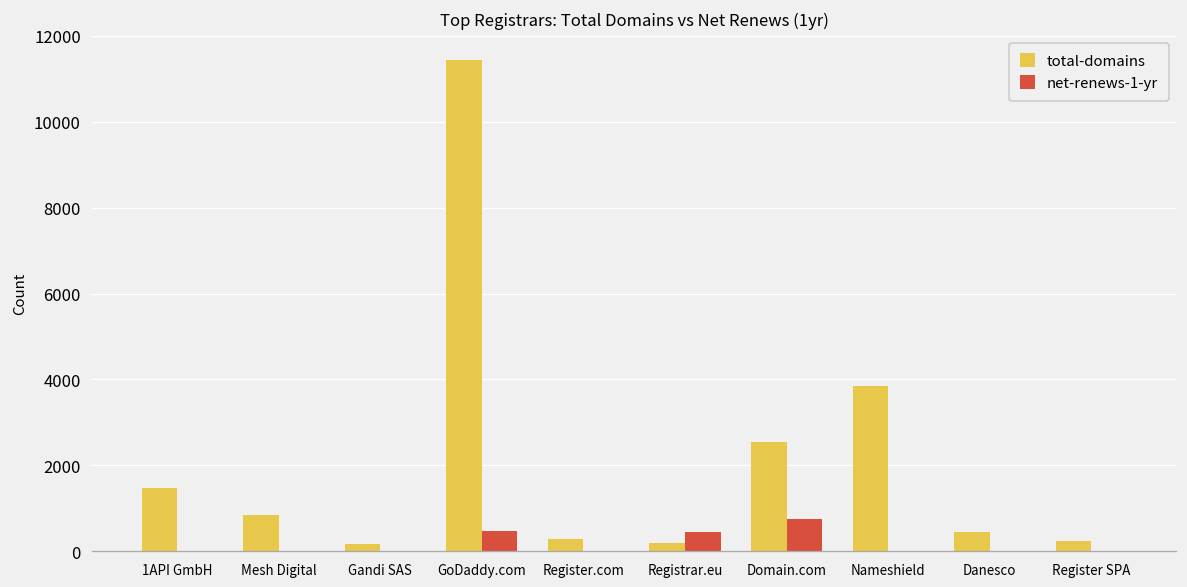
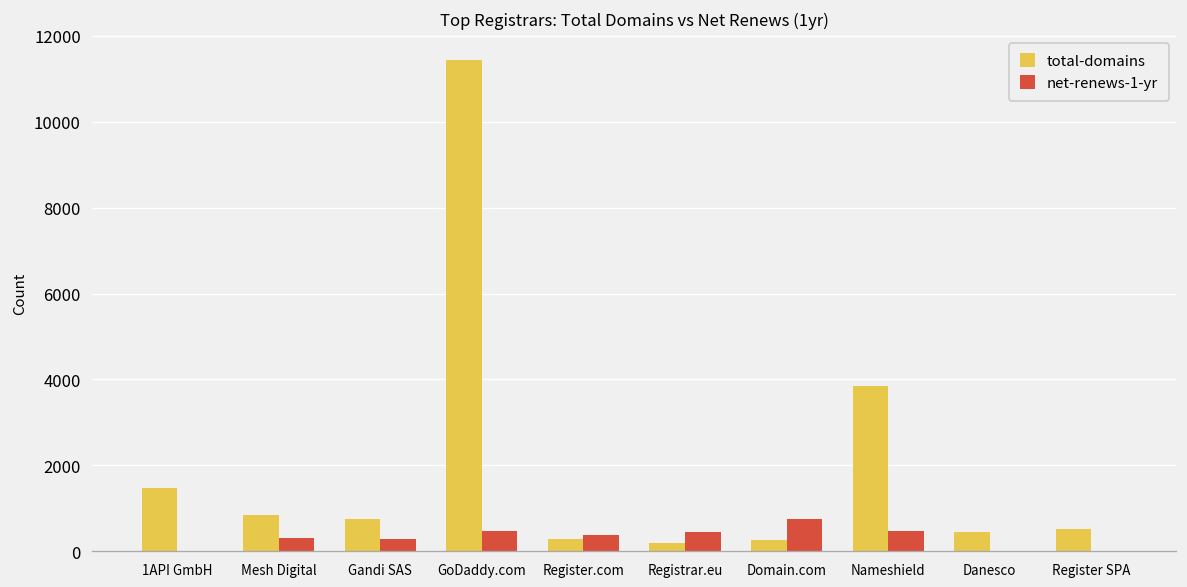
net-renews-1-yr, Mesh Digital: 0 -> 300
total-domains, Gandi SAS: 200 -> 800
net-renews-1-yr, Gandi SAS: 0 -> 300
net-renews-1-yr, Register.com: 0 -> 400
total-domains, Domain.com: 2500 -> 300
net-renews-1-yr, Nameshield: 0 -> 500
total-domains, Register SPA: 200 -> 500
